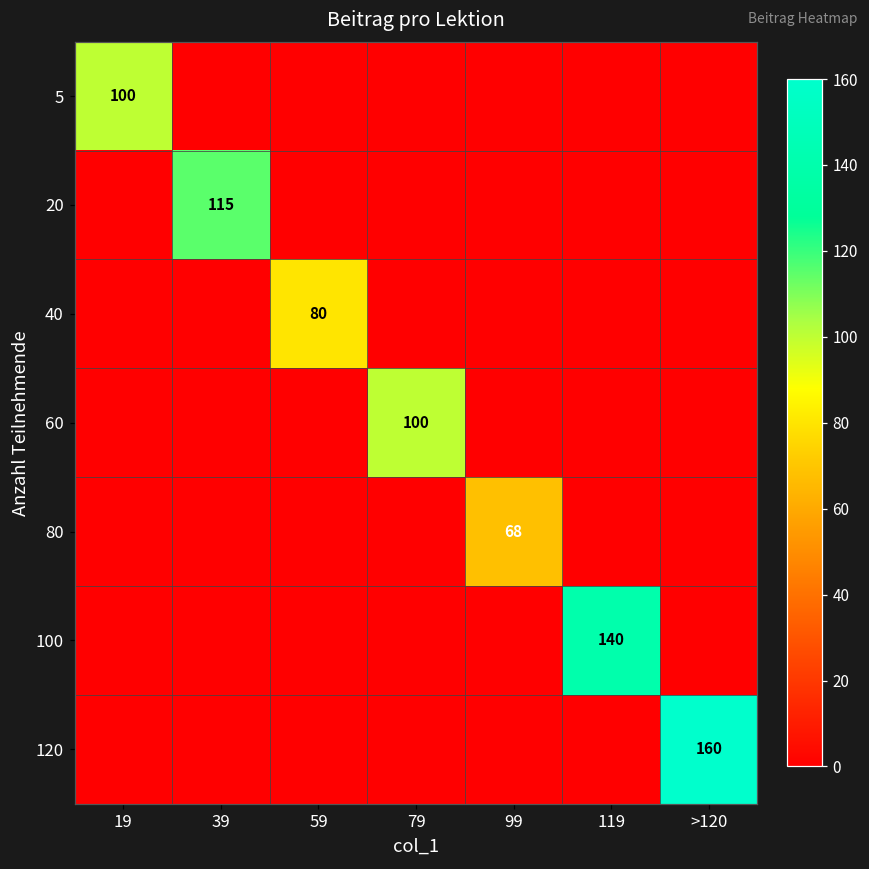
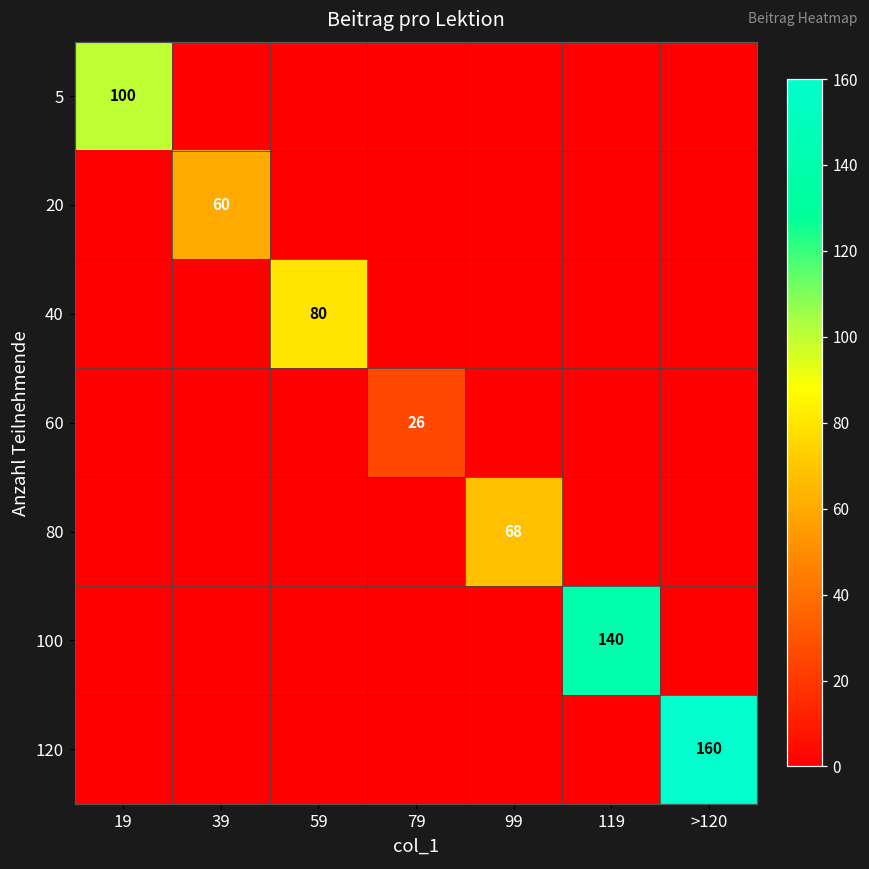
20, 39: 115 -> 60
60, 79: 100 -> 26
